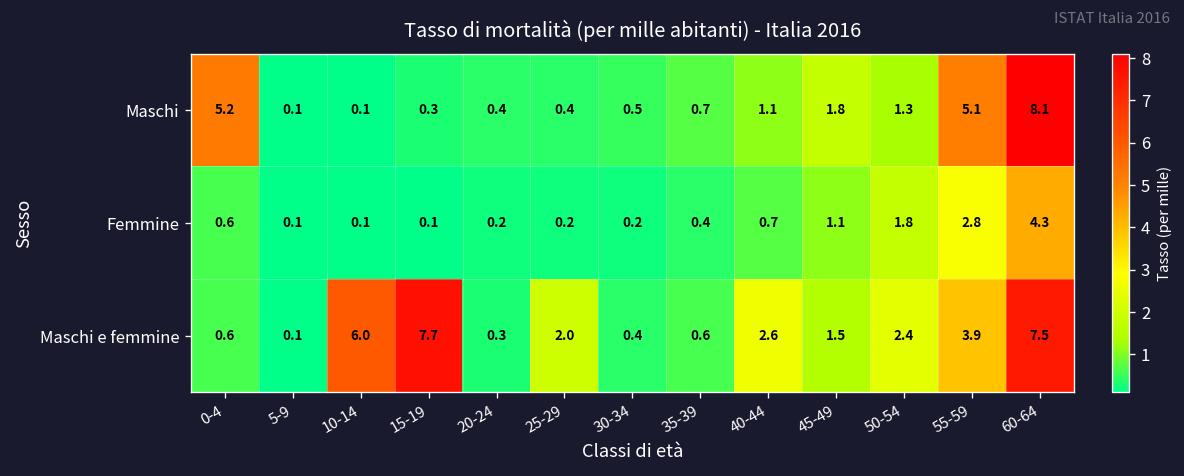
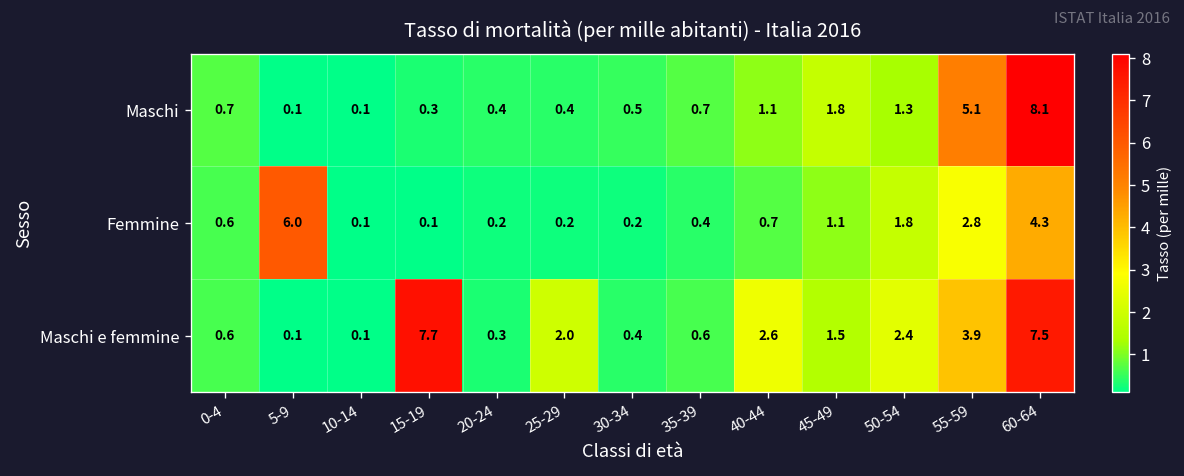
Maschi, 0-4: 5.2 -> 0.7
Femmine, 5-9: 0.1 -> 6.0
Maschi e femmine, 10-14: 6.0 -> 0.1
